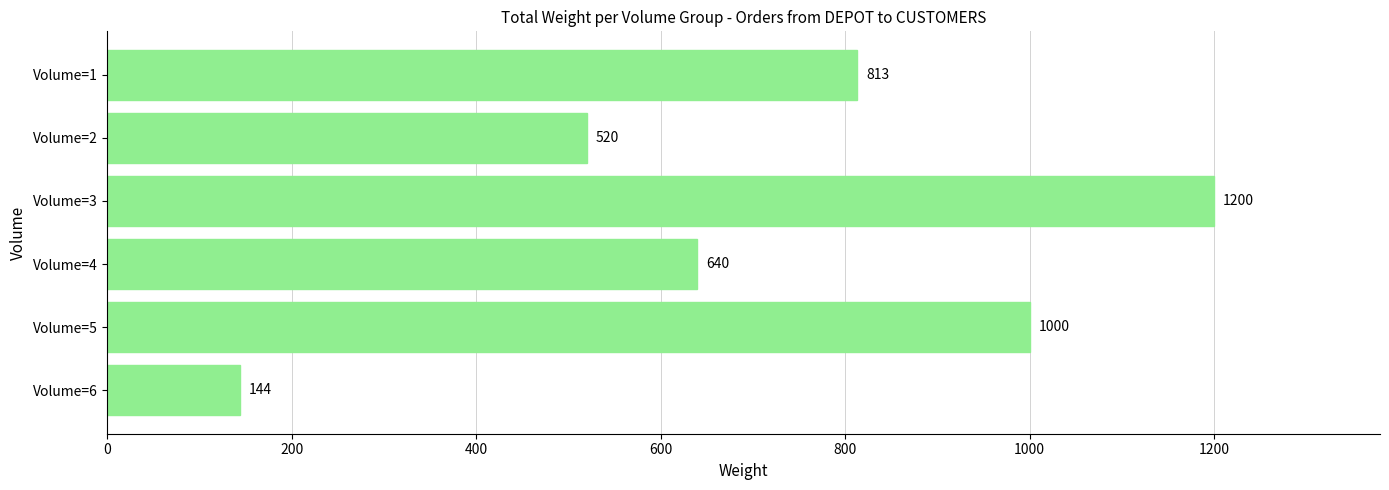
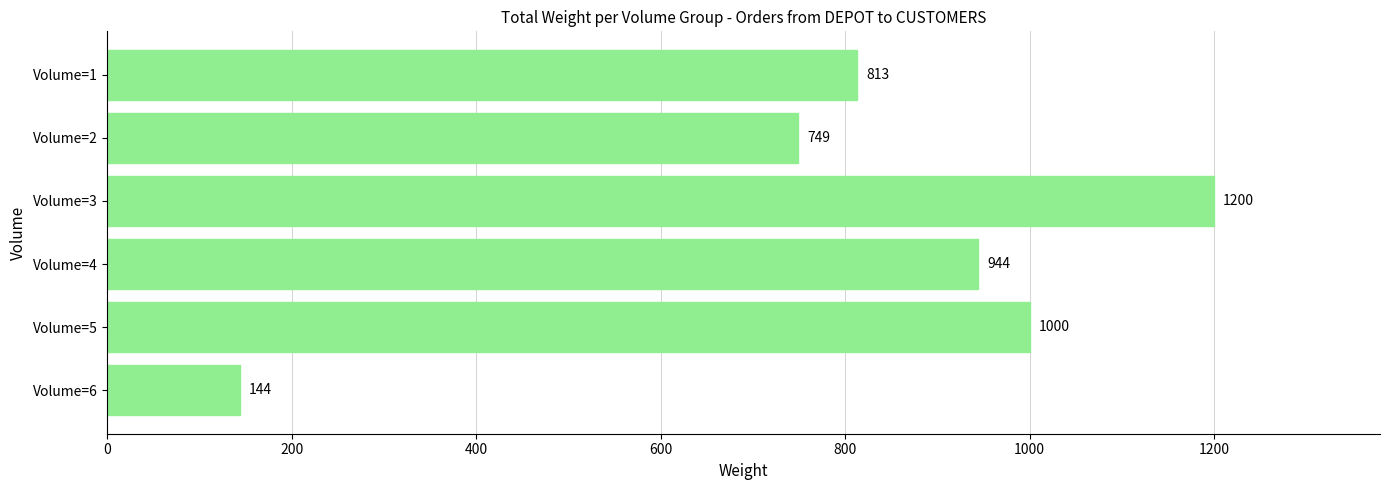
Volume=2: 520 -> 749
Volume=4: 640 -> 944
